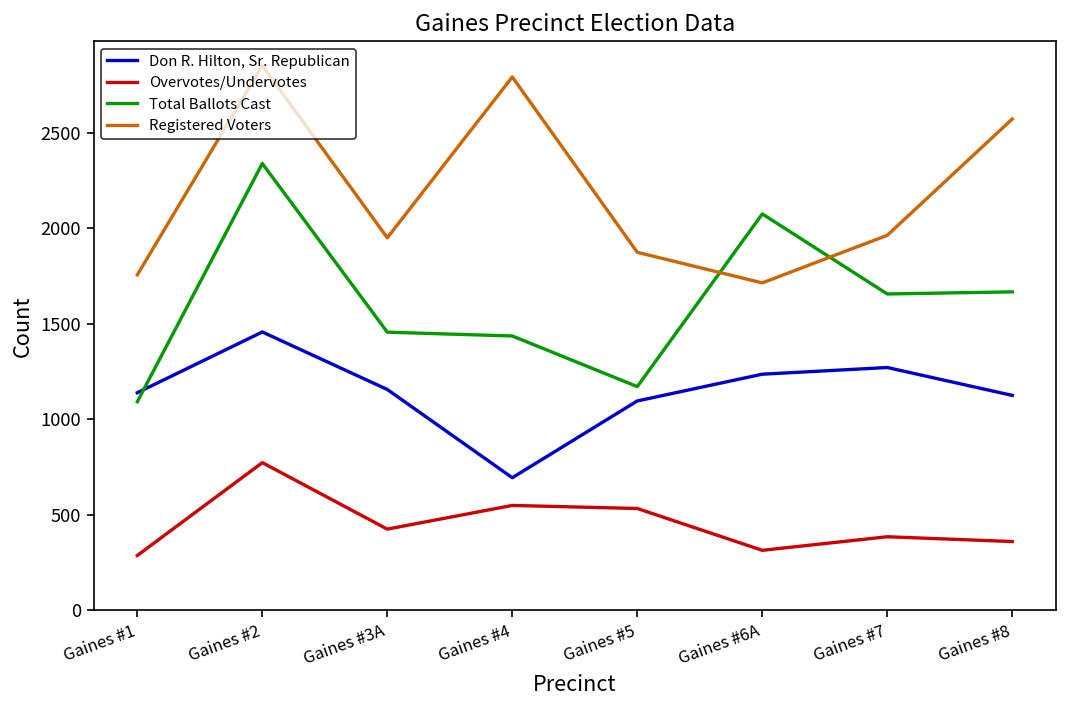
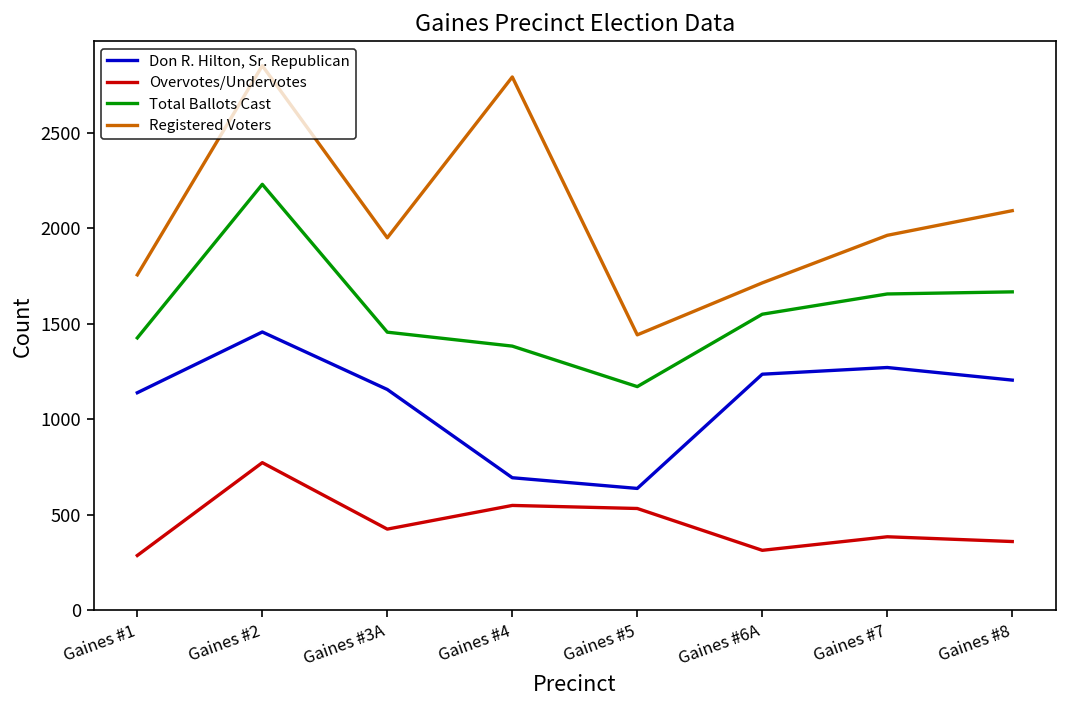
Total Ballots Cast, Gaines #1: 1090 -> 1430
Total Ballots Cast, Gaines #2: 2340 -> 2230
Total Ballots Cast, Gaines #4: 1440 -> 1380
Don R. Hilton, Sr. Republican, Gaines #5: 1100 -> 640
Registered Voters, Gaines #5: 1870 -> 1440
Total Ballots Cast, Gaines #6A: 2080 -> 1550
Don R. Hilton, Sr. Republican, Gaines #8: 1130 -> 1210
Registered Voters, Gaines #8: 2570 -> 2090
